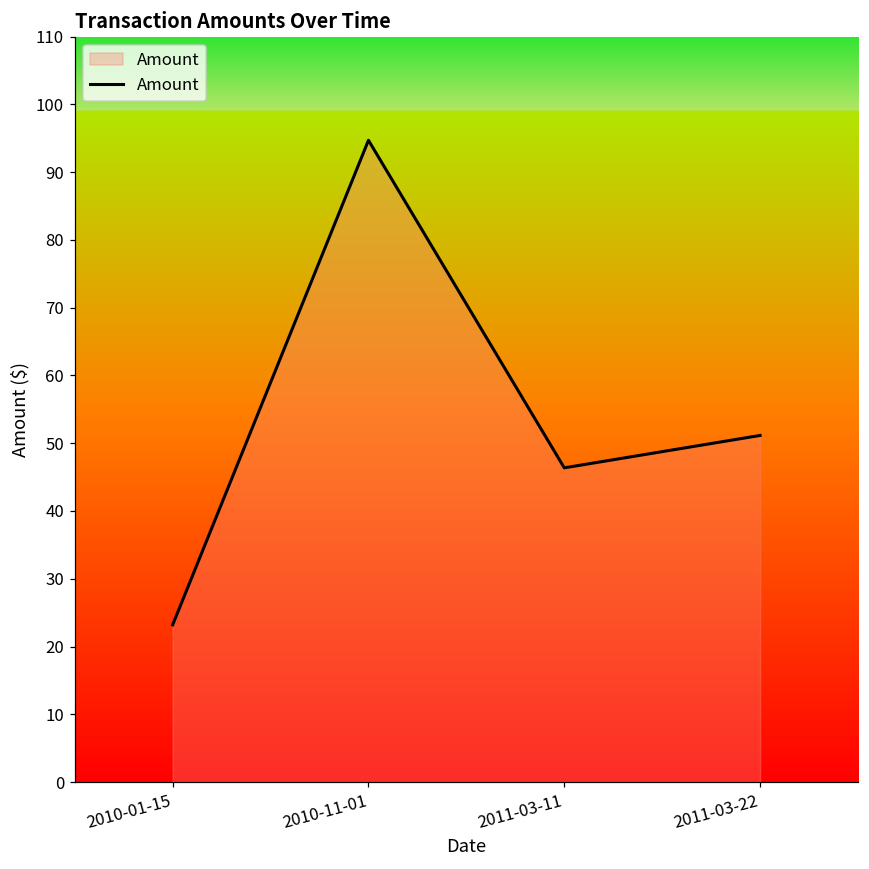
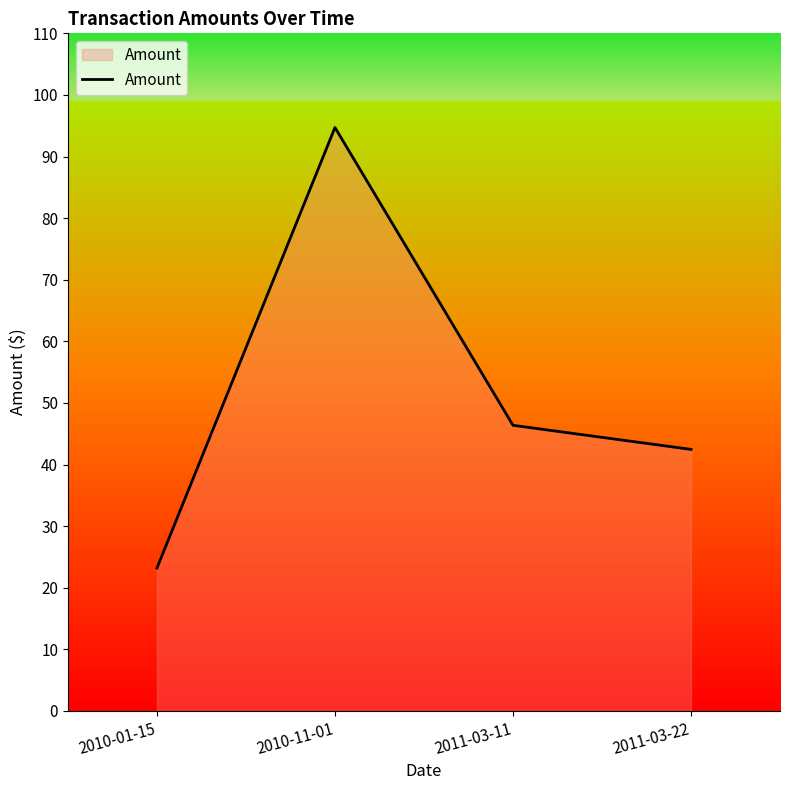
2011-03-22: 51 -> 42
